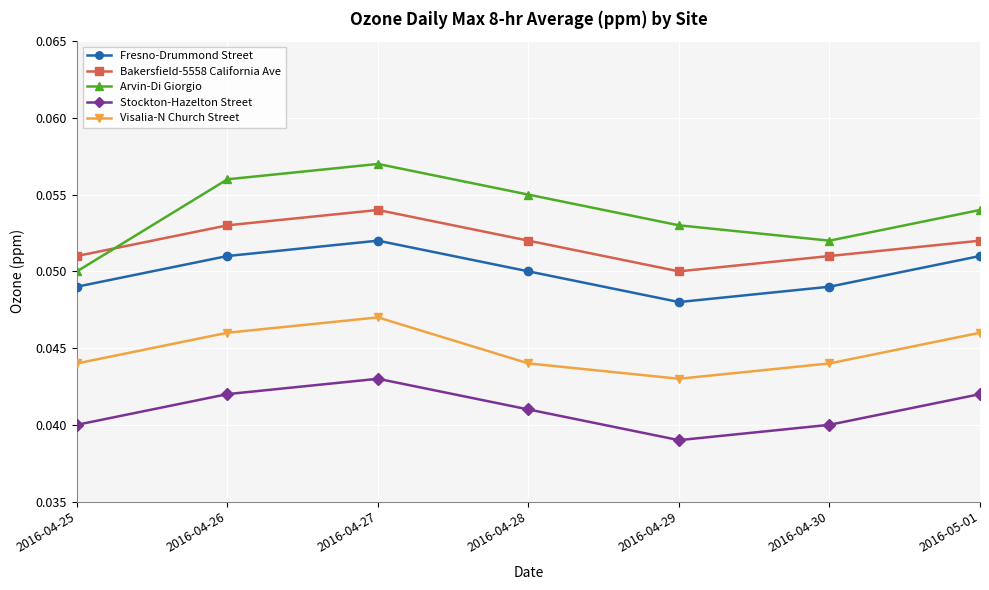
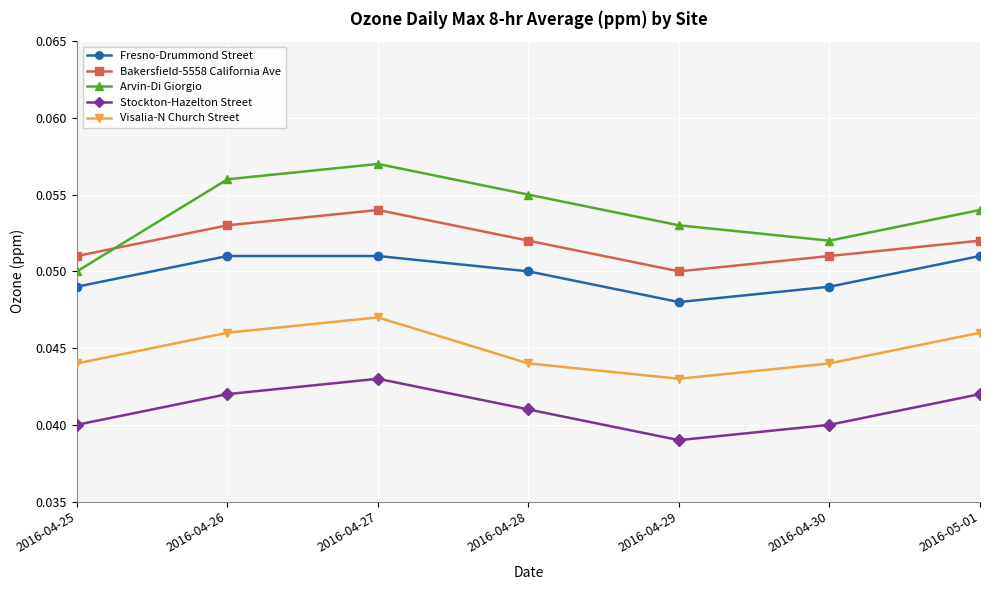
Fresno-Drummond Street, 2016-04-27: 0.052 -> 0.051
